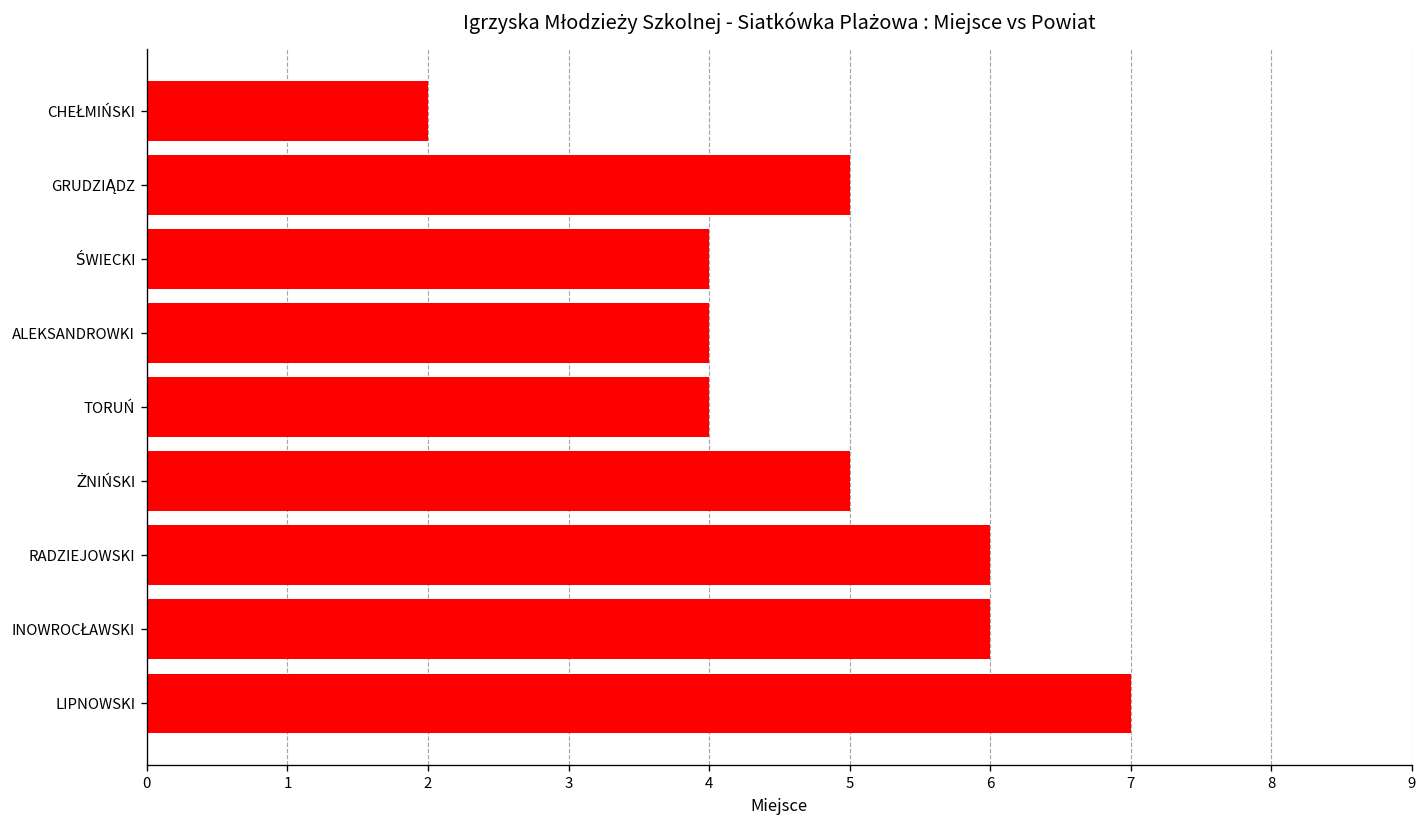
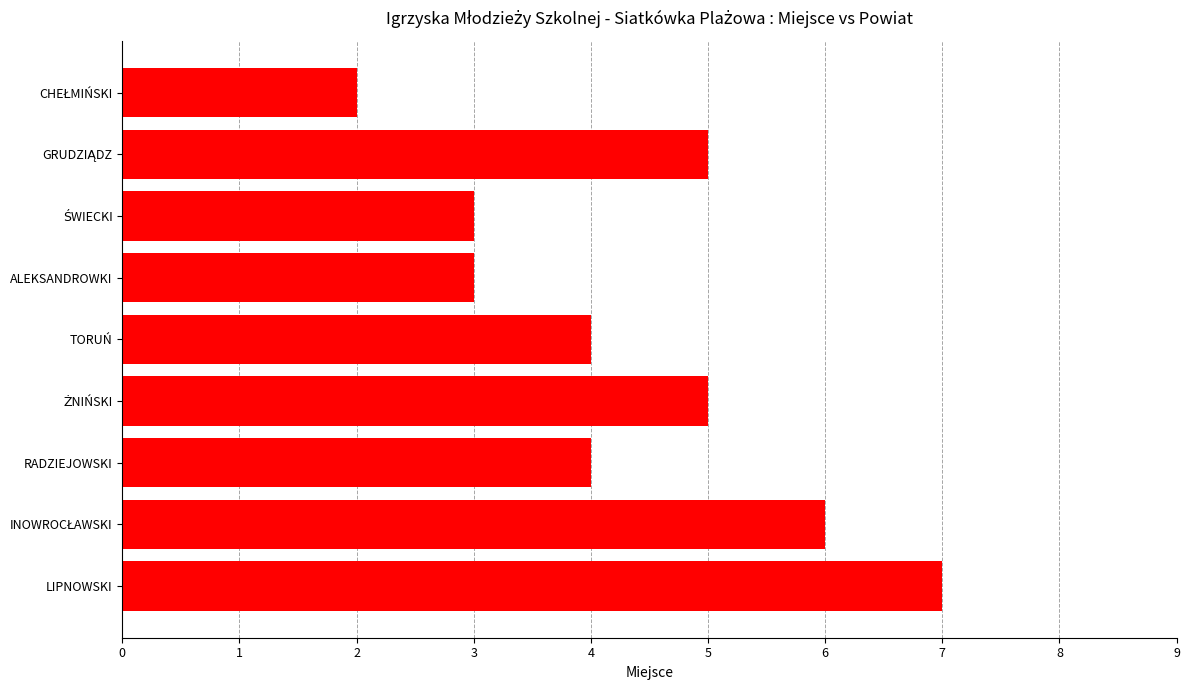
ŚWIECKI: 4 -> 3
ALEKSANDROWKI: 4 -> 3
RADZIEJOWSKI: 6 -> 4
